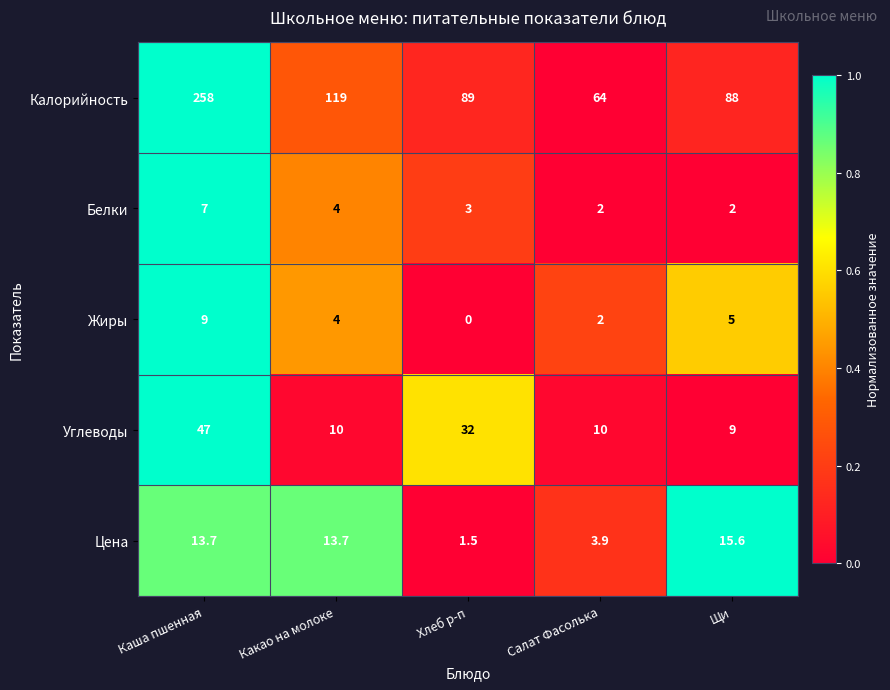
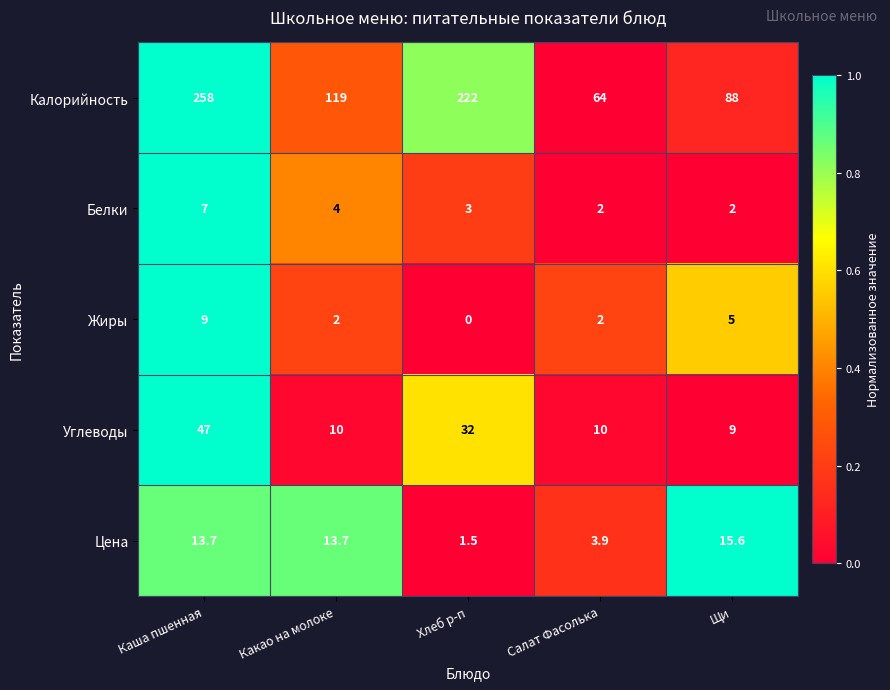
Калорийность, Хлеб р-п: 89 -> 222
Жиры, Какао на молоке: 4 -> 2
